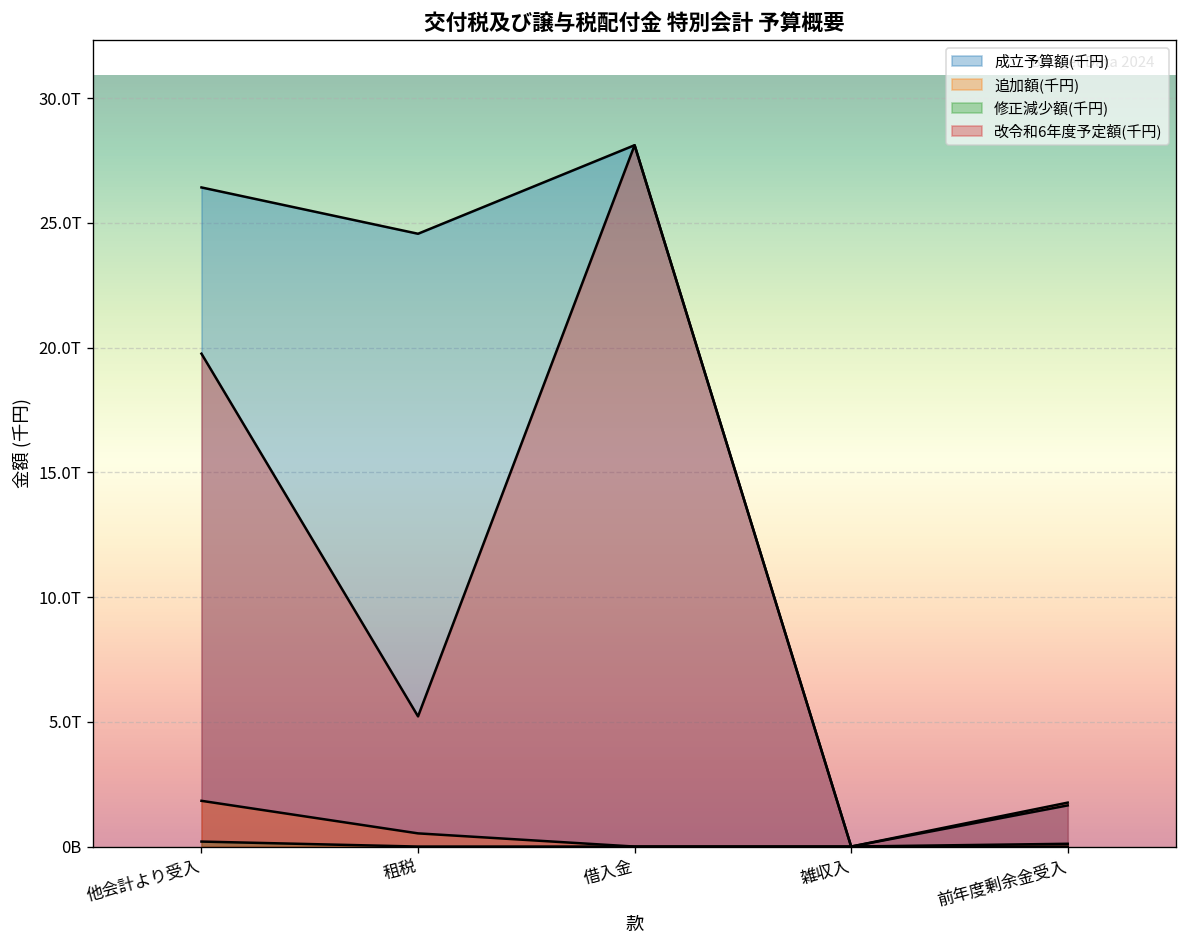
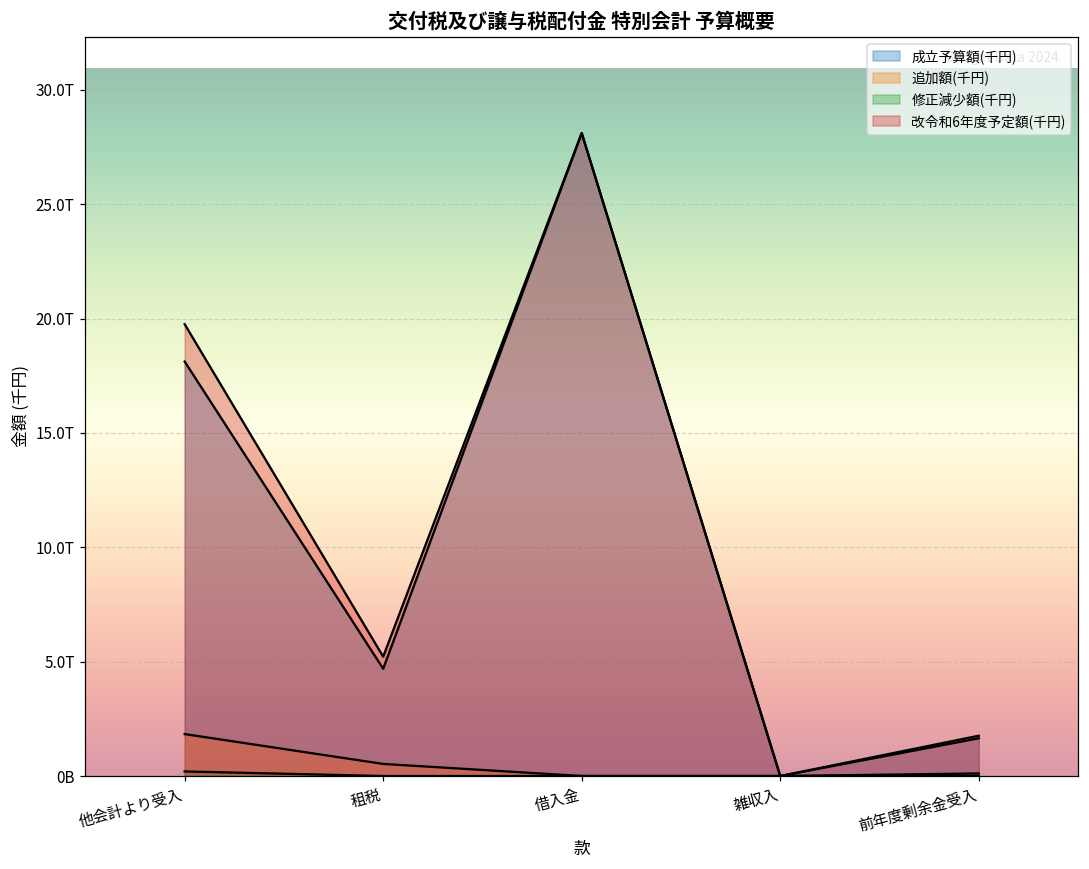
成立予算額(千円), 他会計より受入: 26.4T -> 18.1T
成立予算額(千円), 租税: 24.6T -> 4.7T
